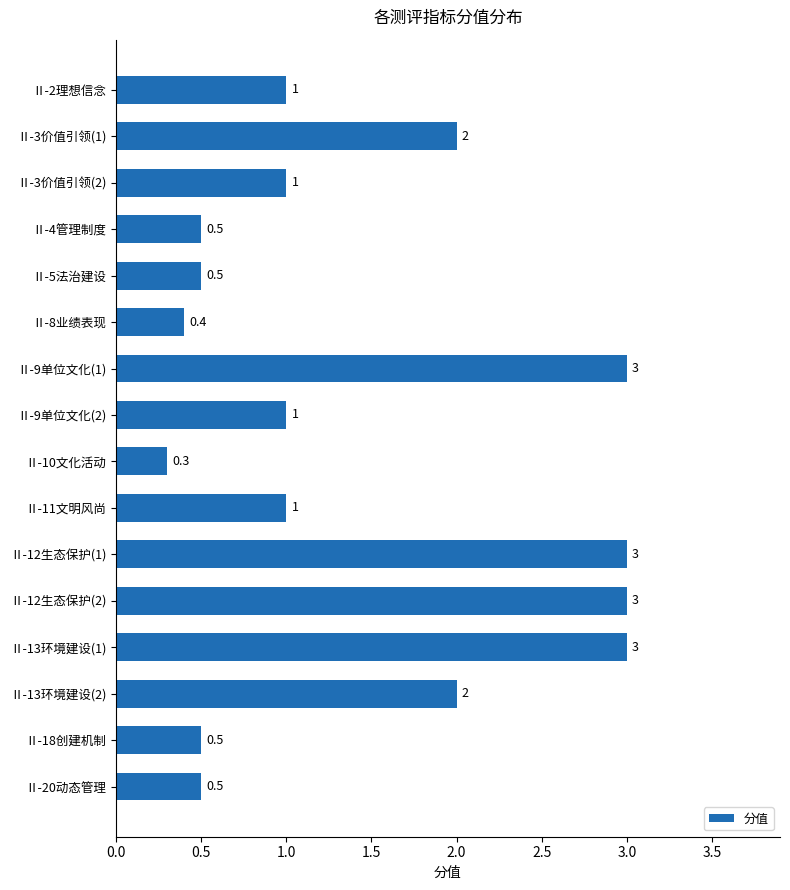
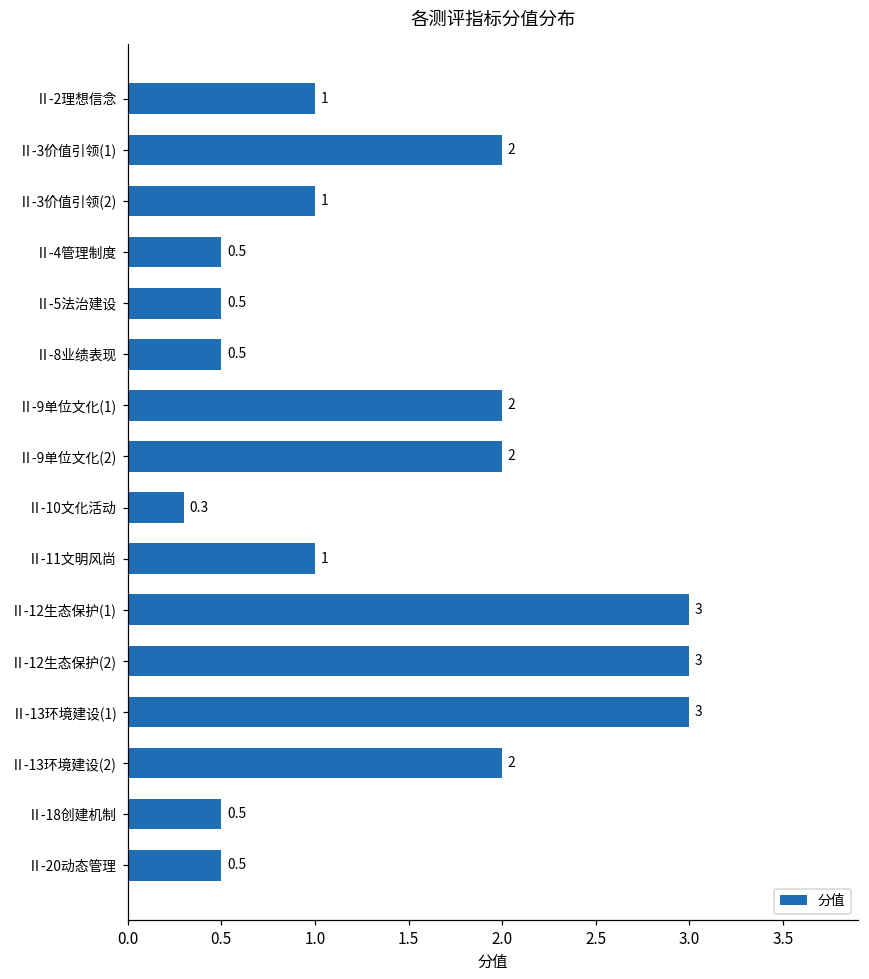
Ⅱ-8业绩表现: 0.4 -> 0.5
Ⅱ-9单位文化(1): 3 -> 2
Ⅱ-9单位文化(2): 1 -> 2
